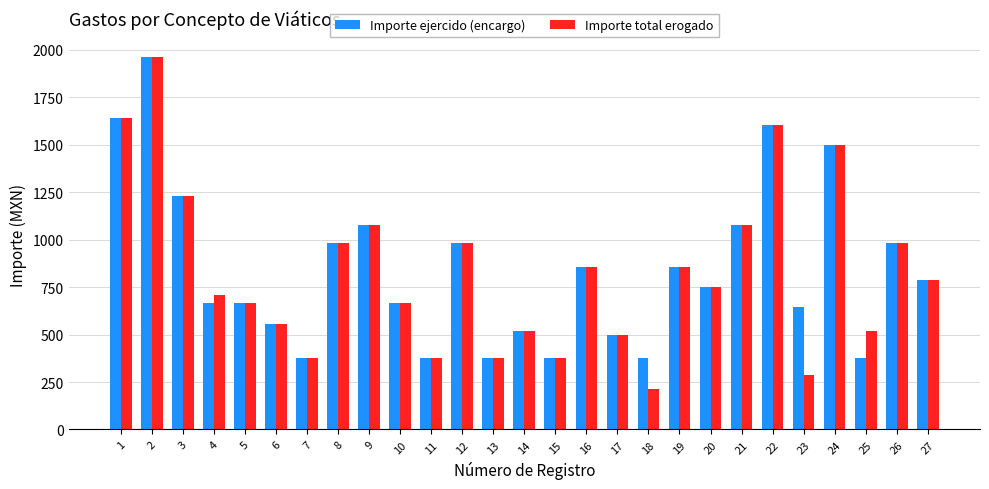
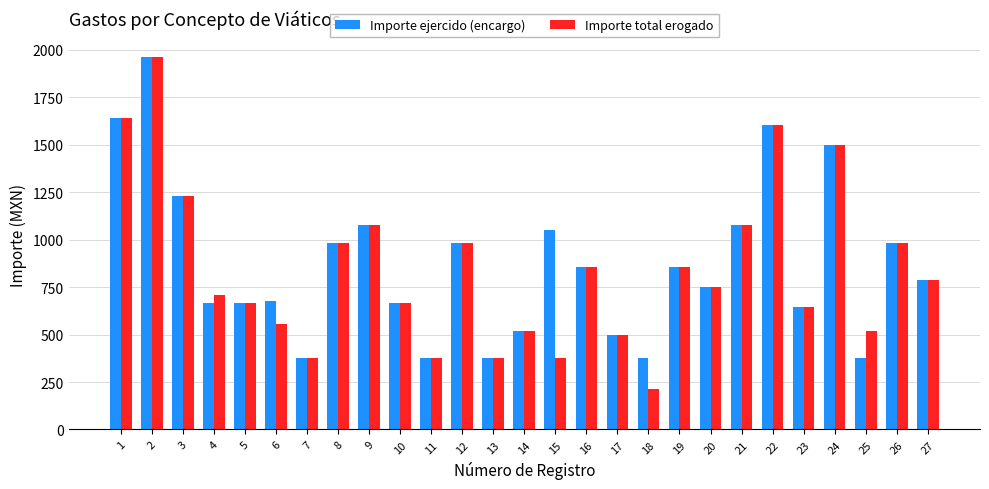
Importe ejercido (encargo), 6: 550 -> 680
Importe ejercido (encargo), 15: 380 -> 1050
Importe total erogado, 23: 290 -> 650
